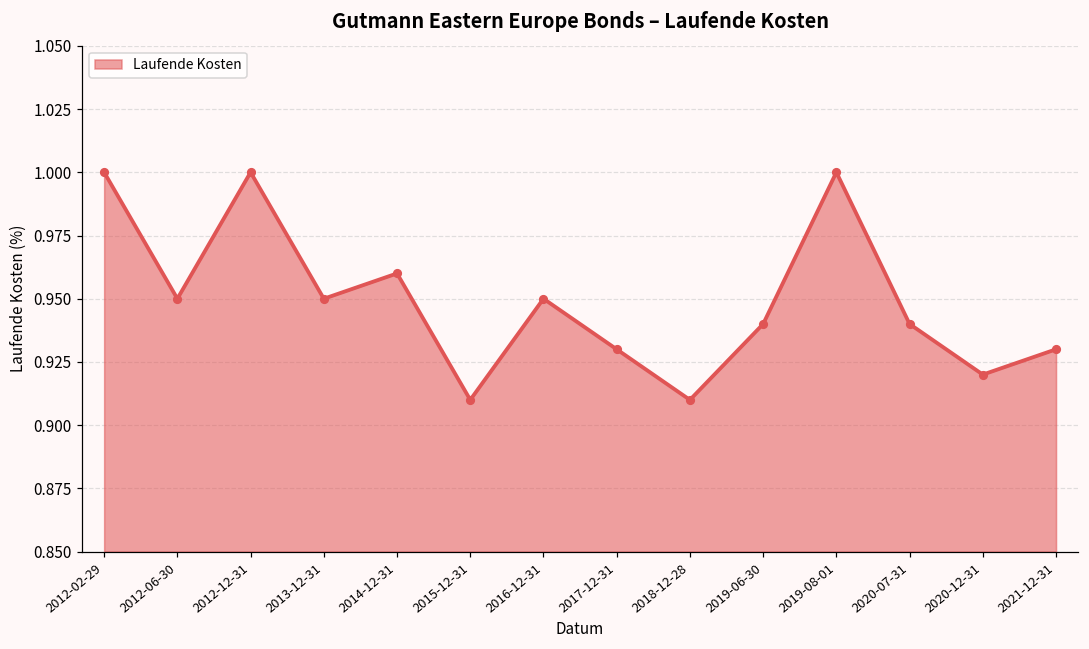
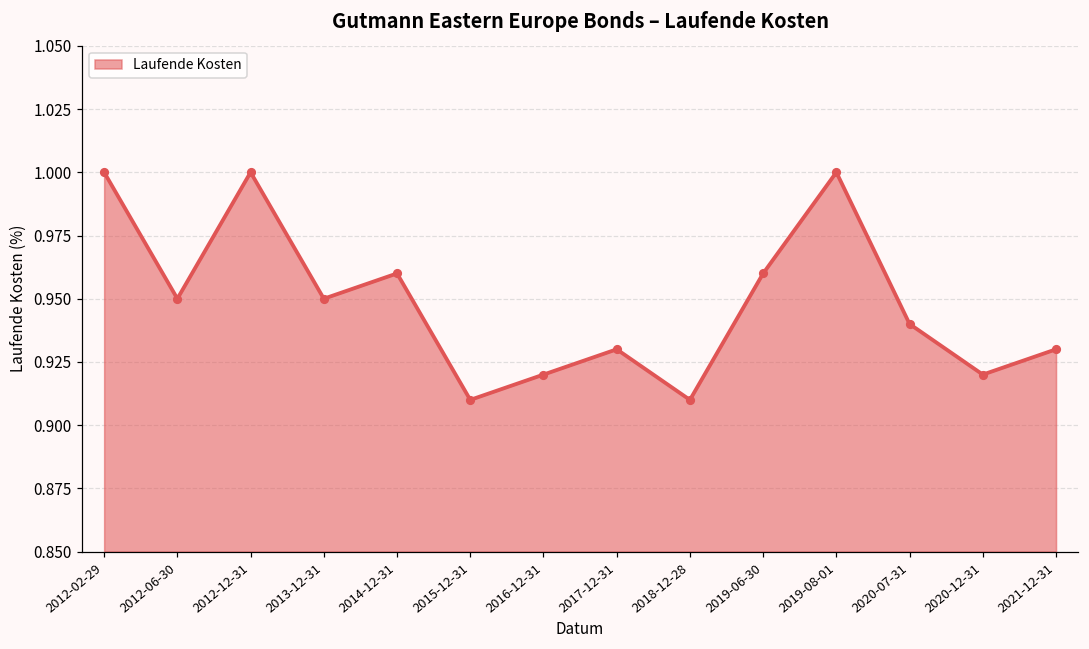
2016-12-31: 0.95 -> 0.92
2019-06-30: 0.94 -> 0.96
